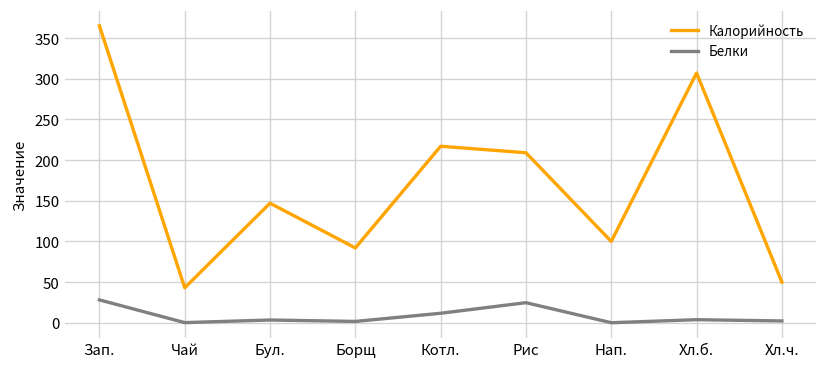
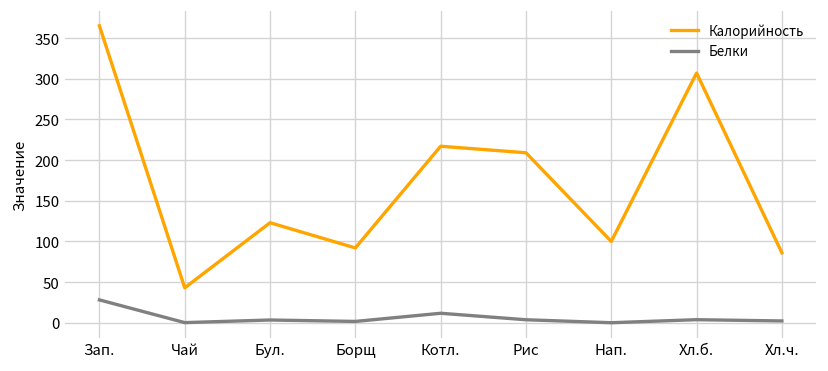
Калорийность, Бул.: 150 -> 120
Белки, Рис: 20 -> 0
Калорийность, Хл.ч.: 50 -> 90
